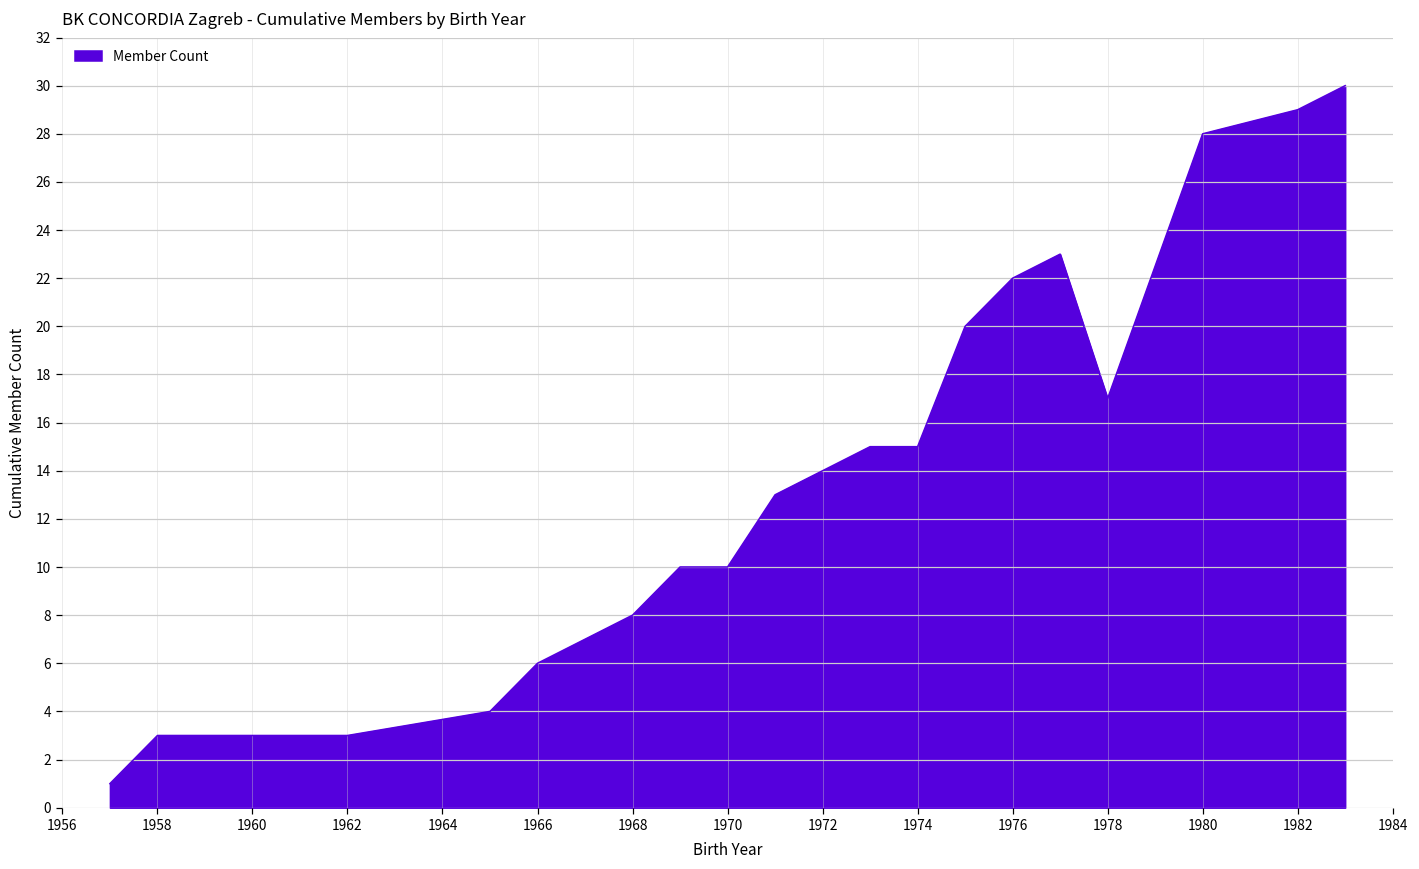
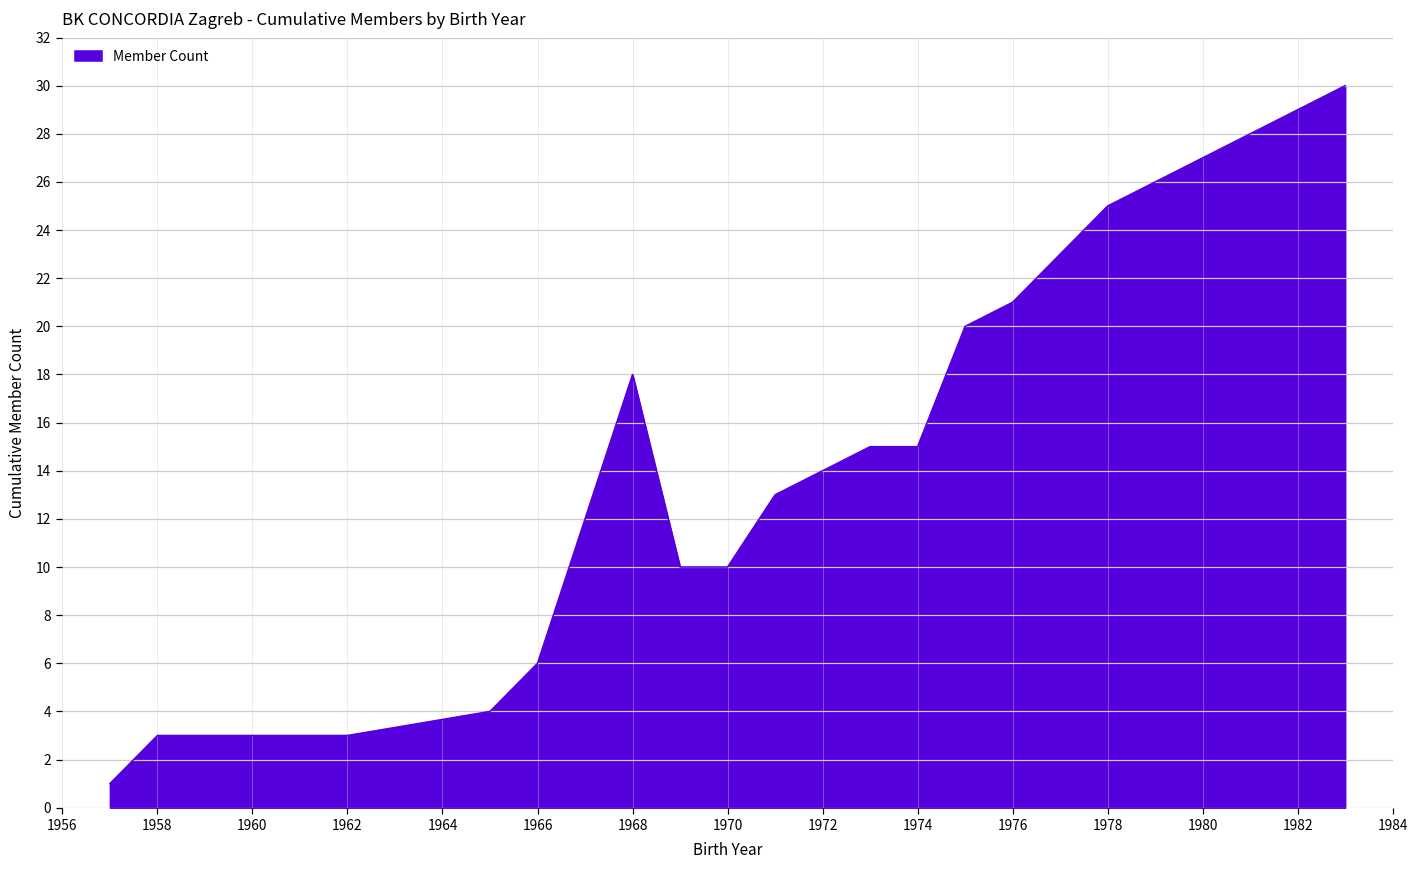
1968: 8 -> 18
1976: 22 -> 21
1978: 17 -> 25
1980: 28 -> 27
